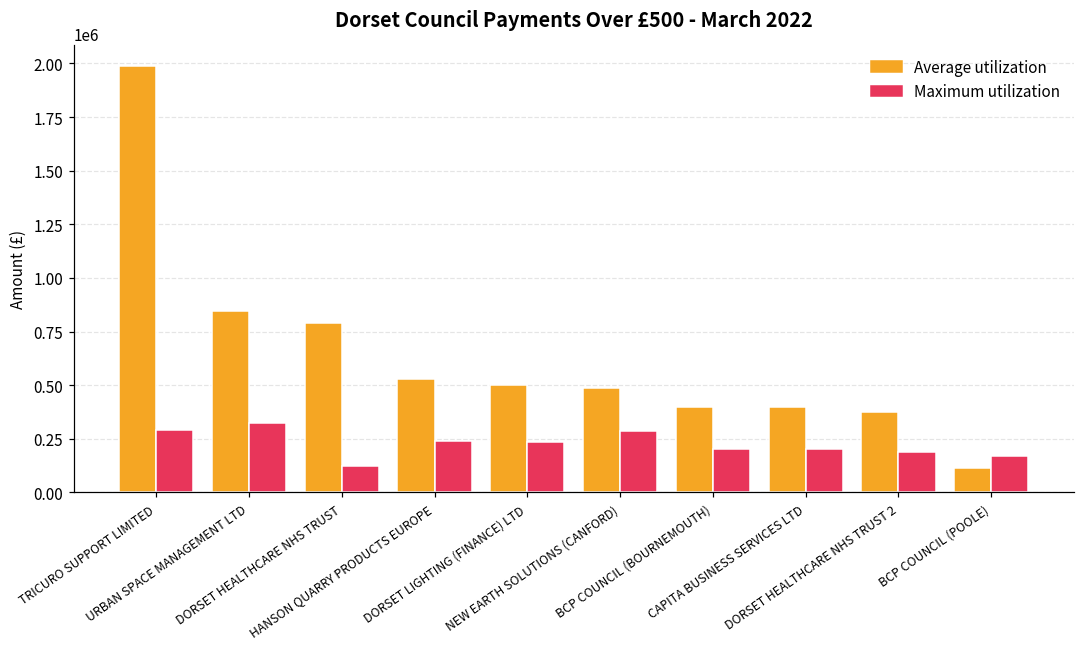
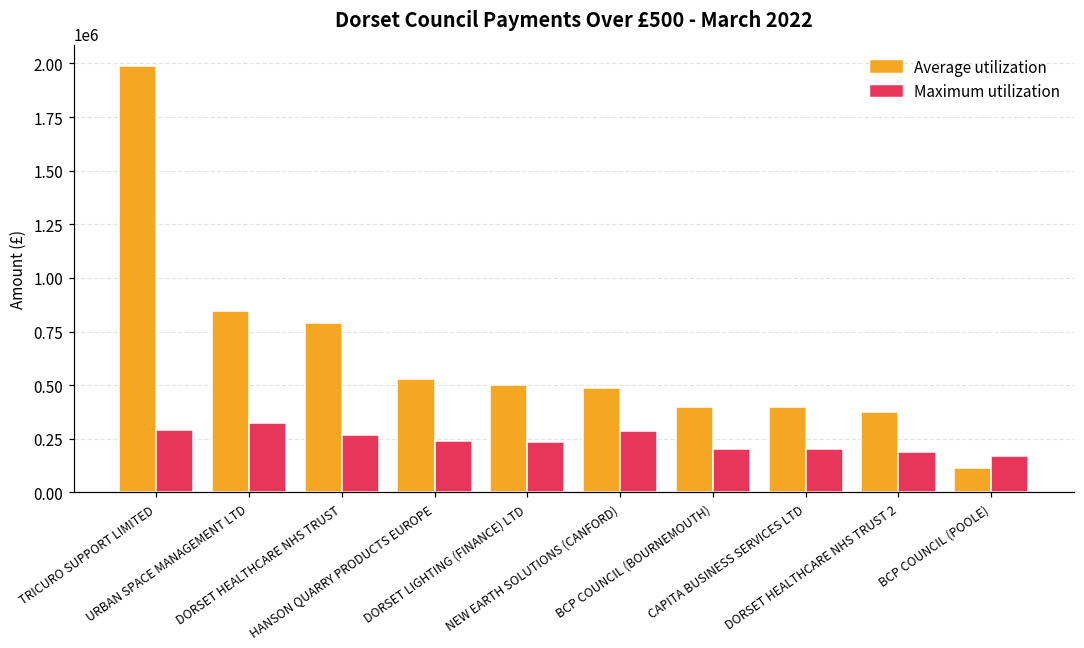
Maximum utilization, DORSET HEALTHCARE NHS TRUST: 120000 -> 270000
